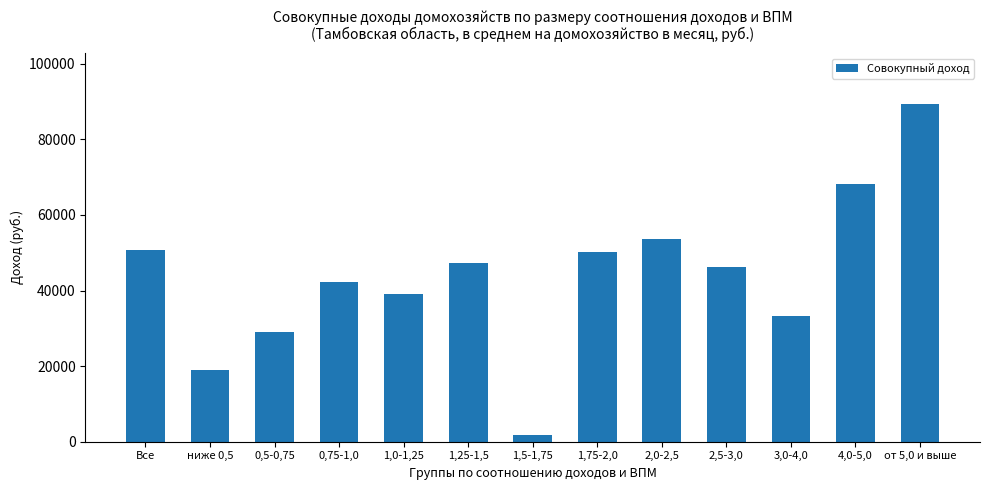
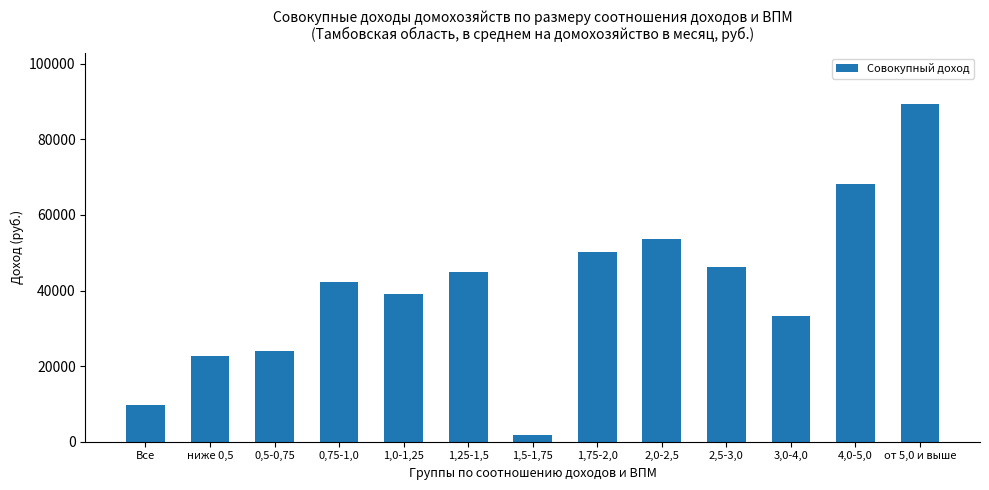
Все: 51000 -> 10000
ниже 0,5: 19000 -> 23000
0,5-0,75: 29000 -> 24000
1,25-1,5: 47000 -> 45000
